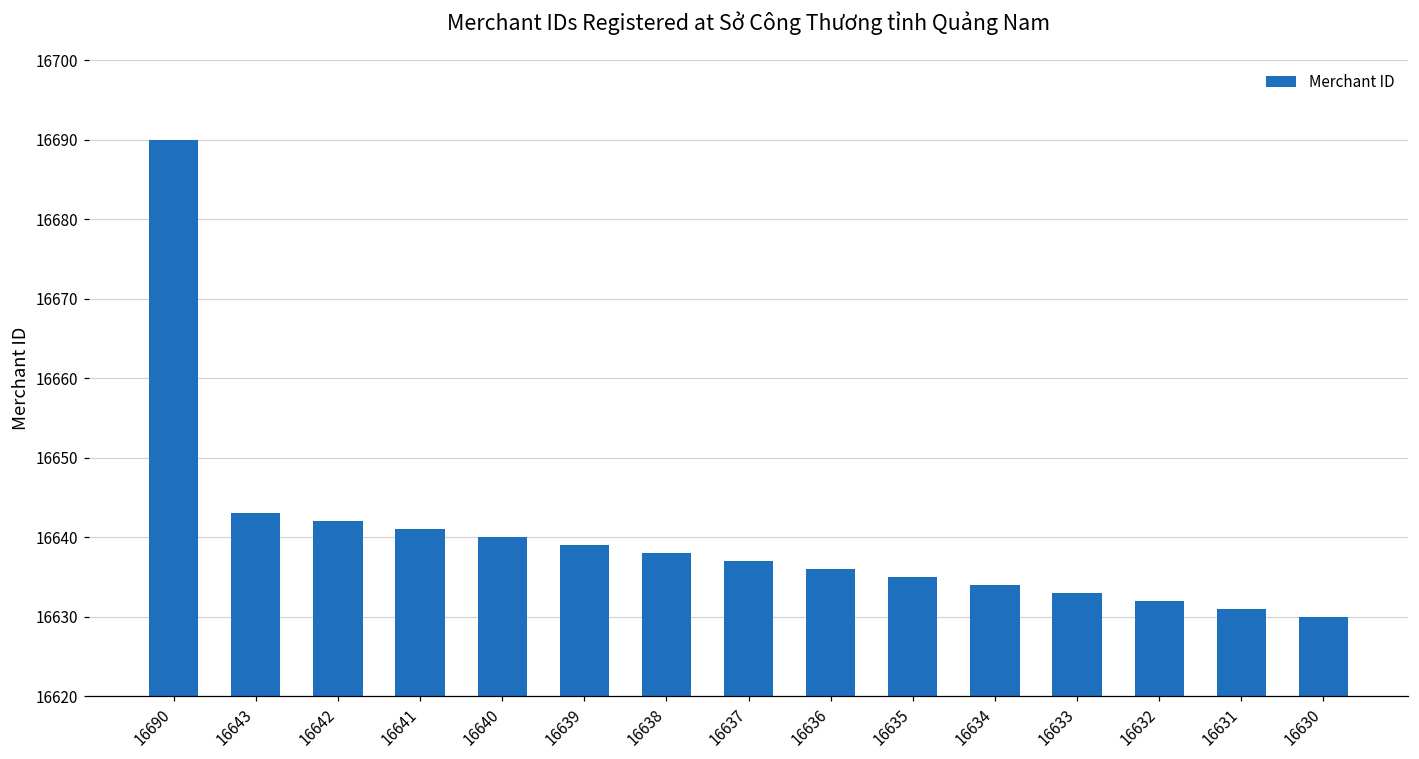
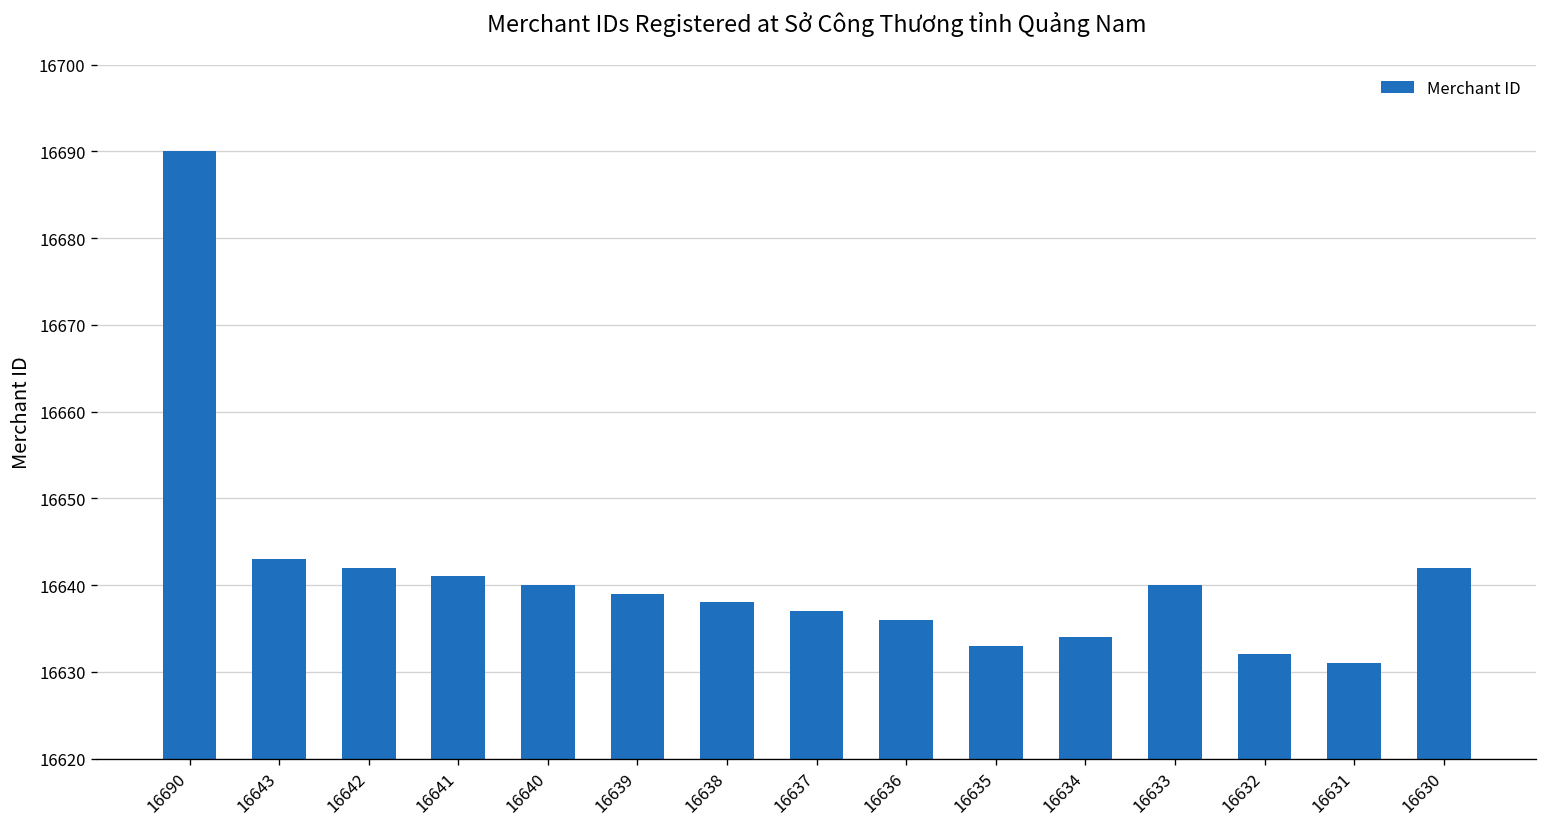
16635: 16635 -> 16633
16633: 16633 -> 16640
16630: 16630 -> 16642
